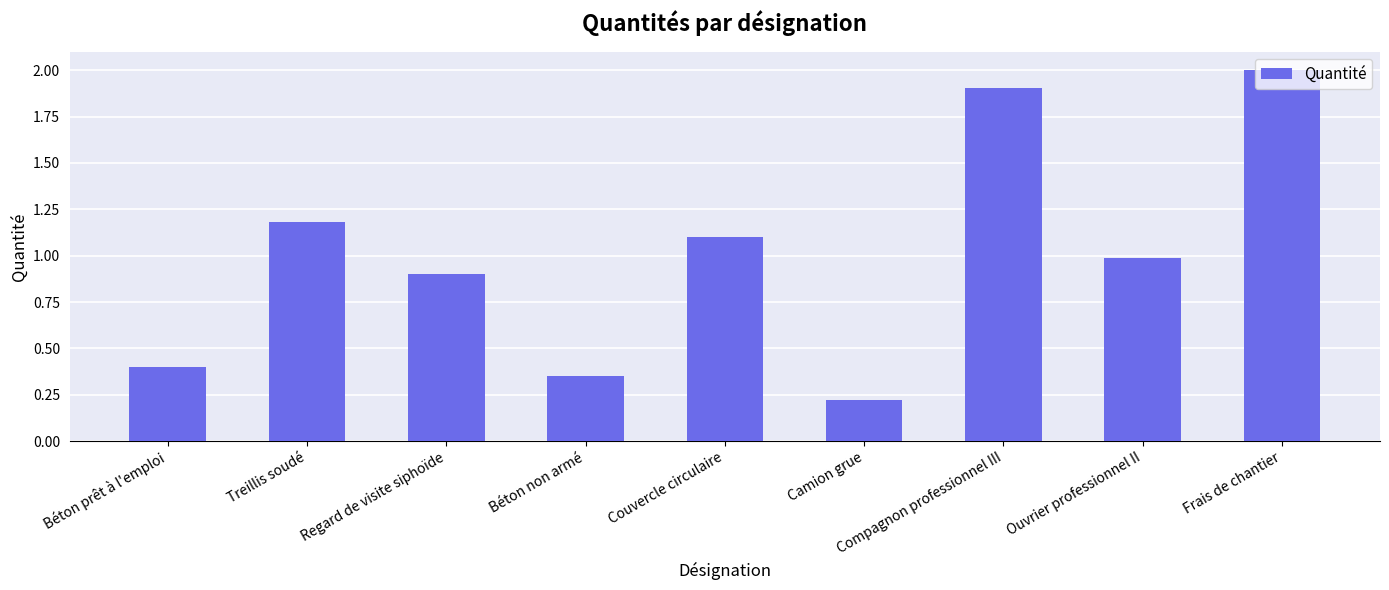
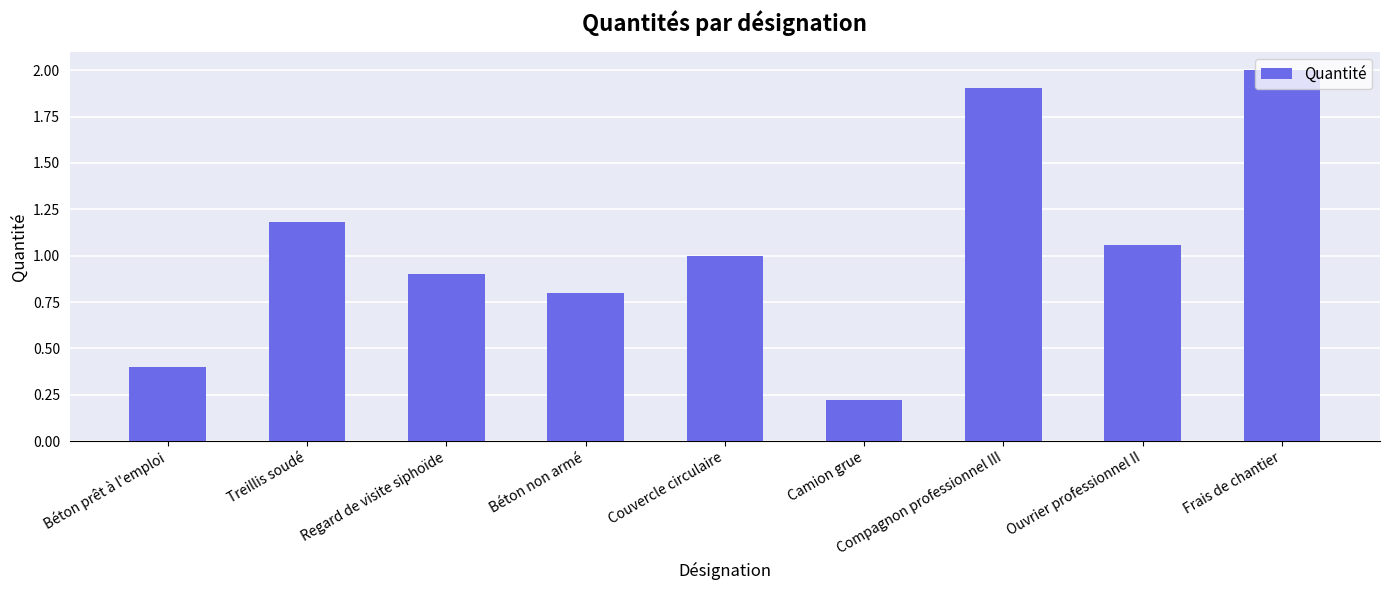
Béton non armé: 0.35 -> 0.80
Couvercle circulaire: 1.1 -> 1.0
Ouvrier professionnel II: 0.99 -> 1.06
